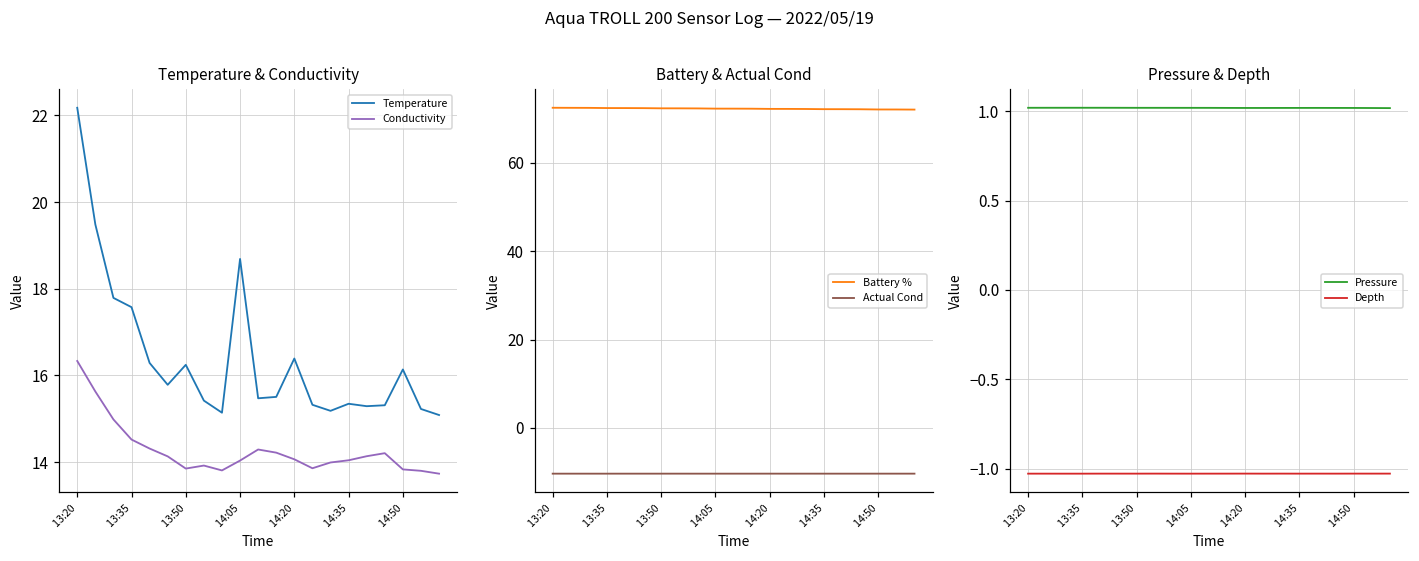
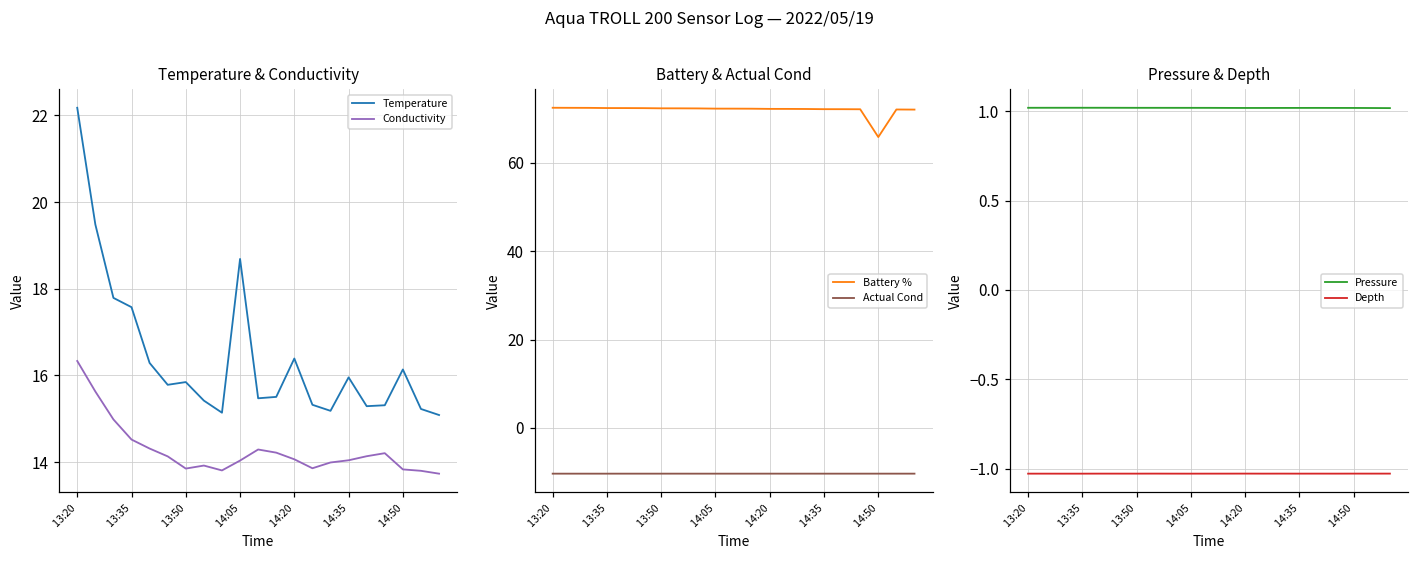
Temperature & Conductivity, Temperature, 13:50: 16.2 -> 15.8
Temperature & Conductivity, Temperature, 14:35: 15.3 -> 16.0
Battery & Actual Cond, Battery %, 14:50: 72 -> 66
